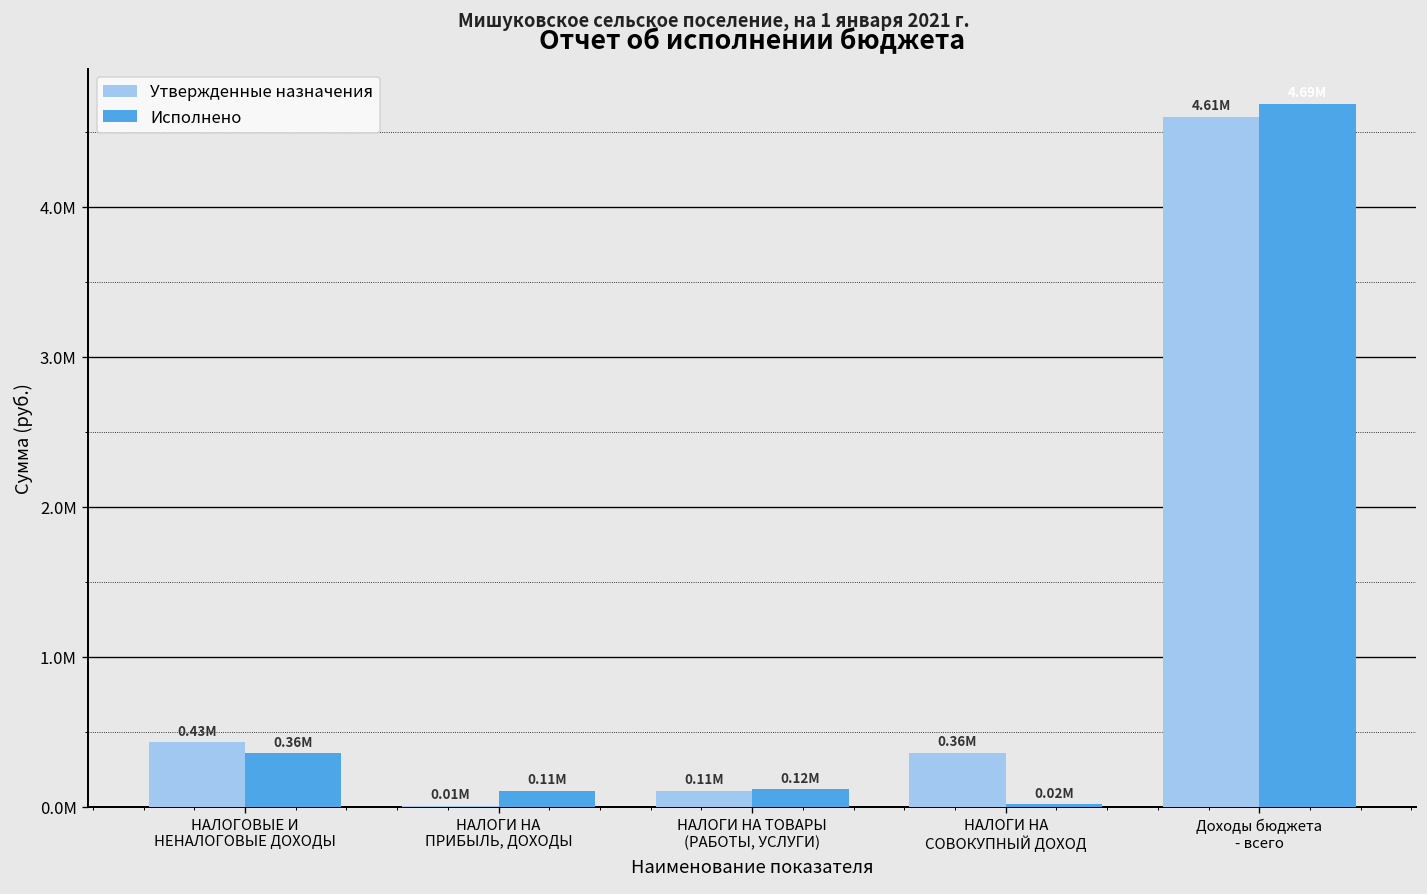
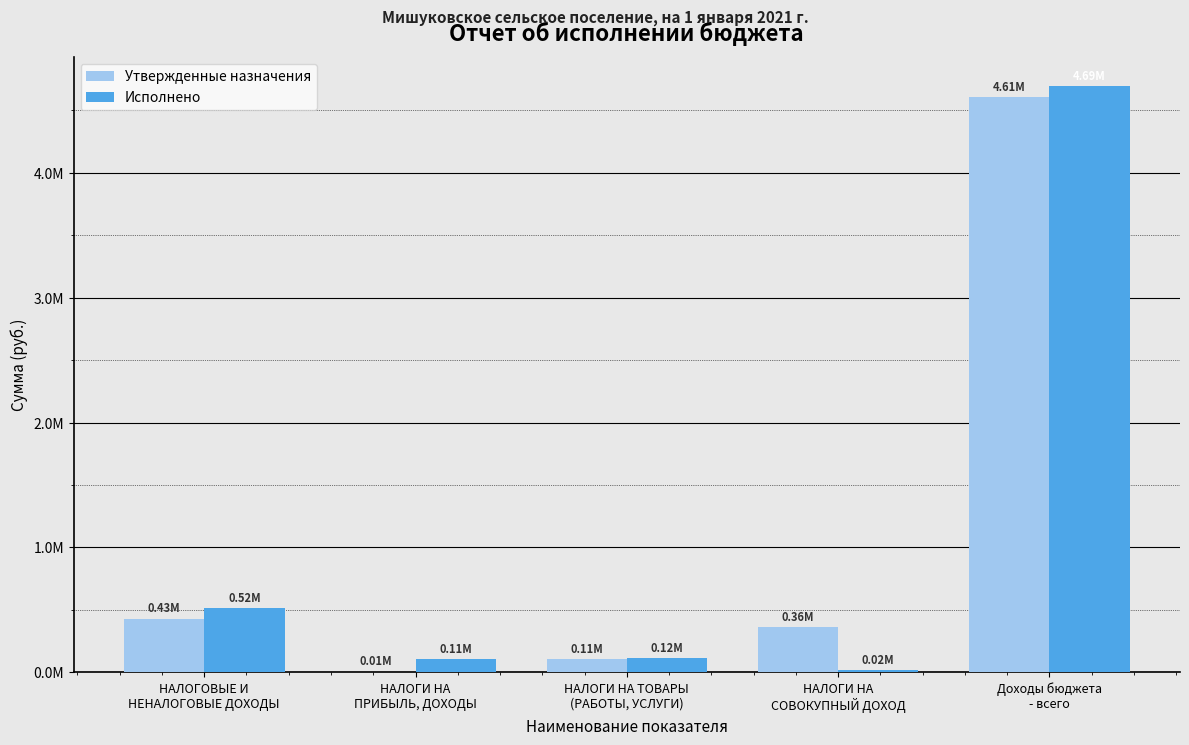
Исполнено, НАЛОГОВЫЕ И НЕНАЛОГОВЫЕ ДОХОДЫ: 0.36М -> 0.52М
